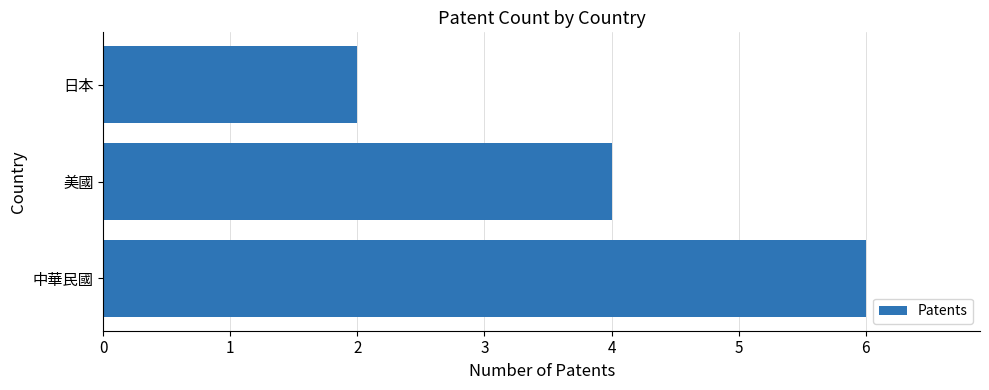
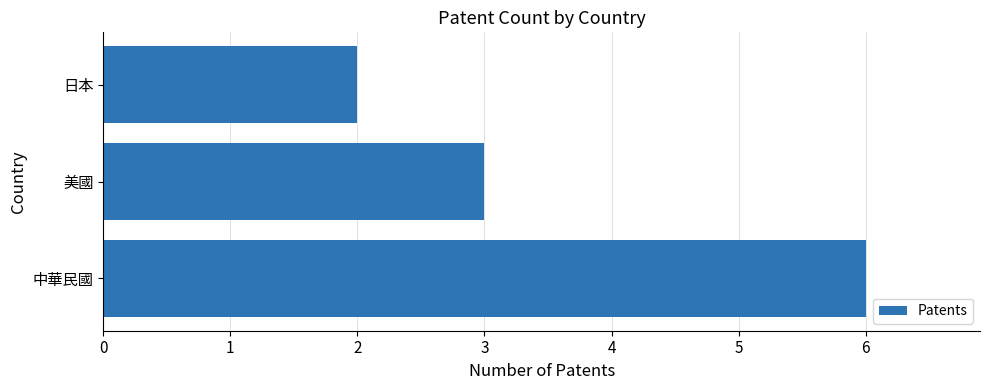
美國: 4 -> 3
